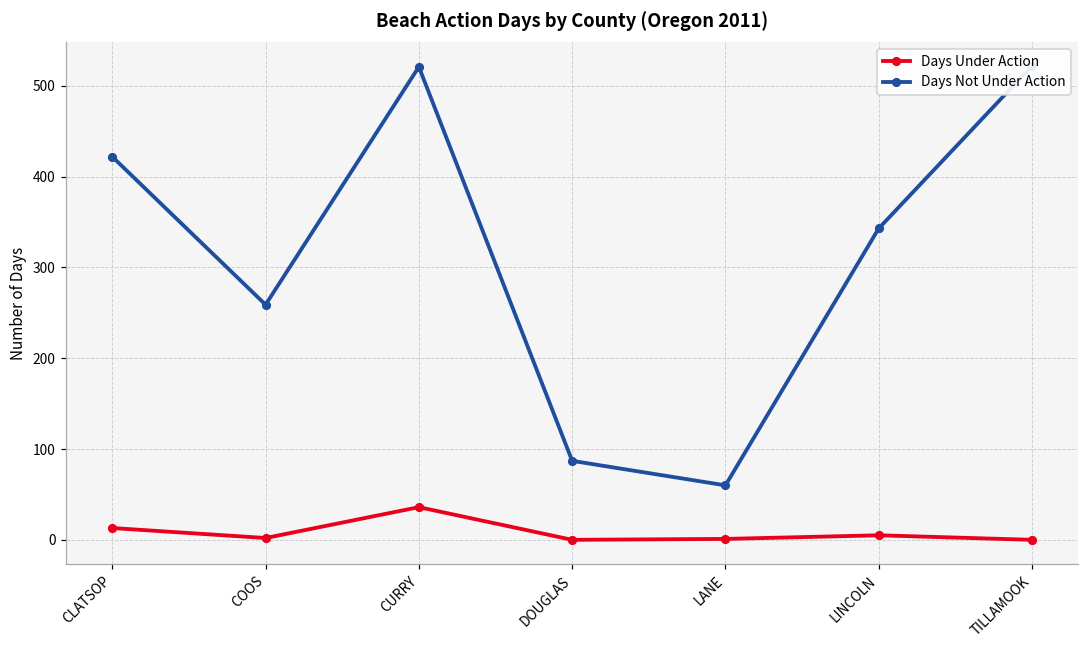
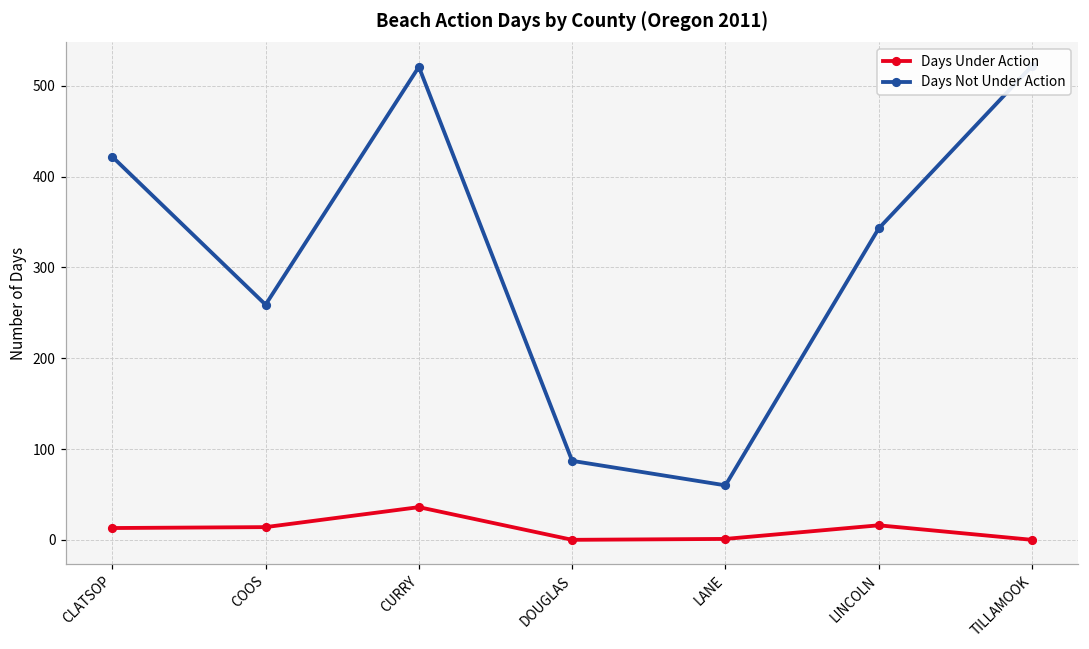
Days Under Action, COOS: 0 -> 10
Days Under Action, LINCOLN: 10 -> 20
